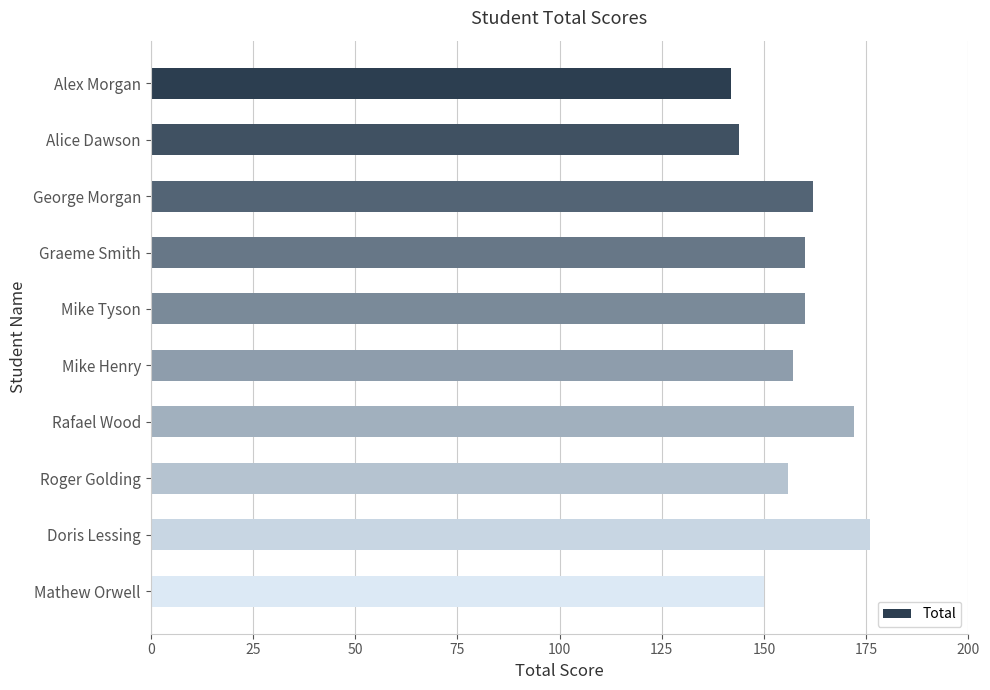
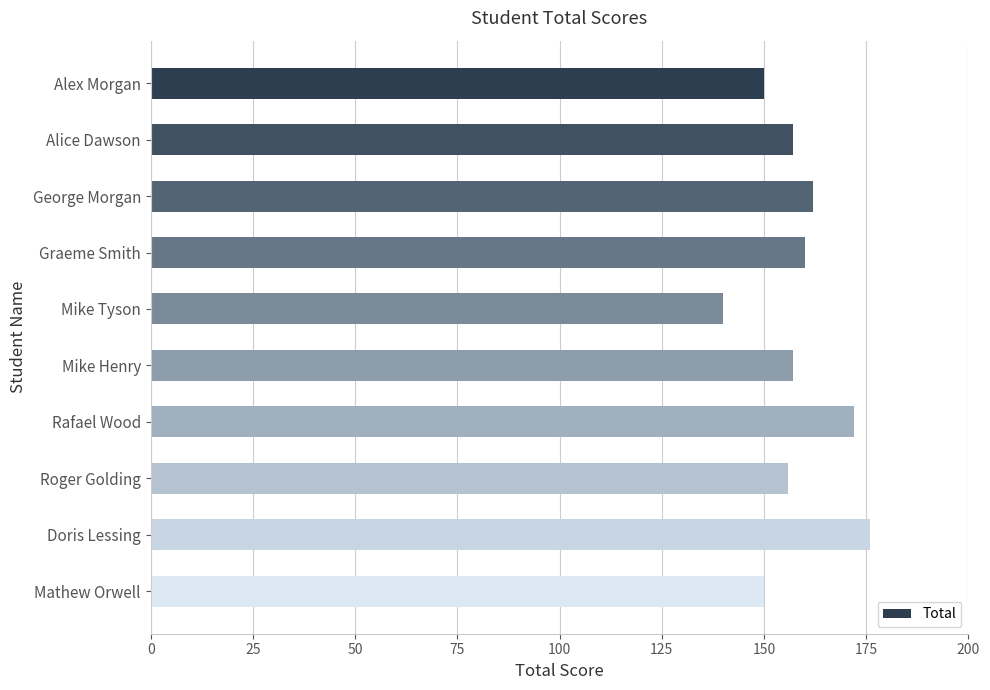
Alex Morgan: 142 -> 150
Alice Dawson: 144 -> 157
Mike Tyson: 160 -> 140
